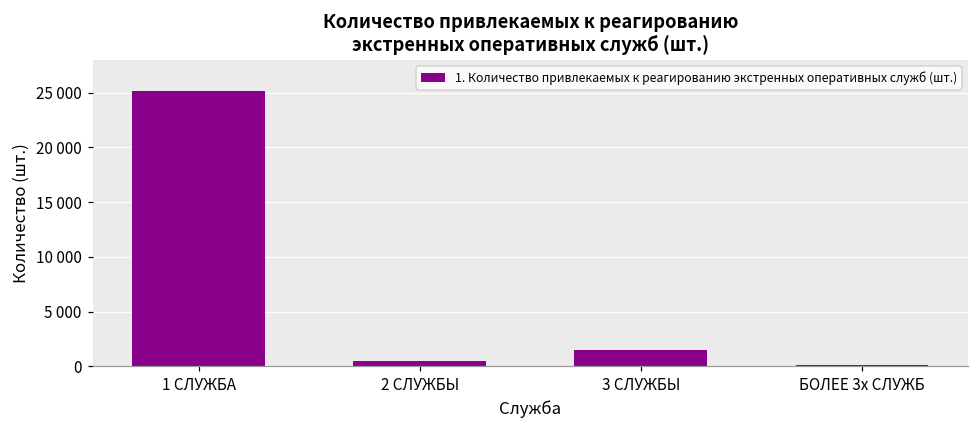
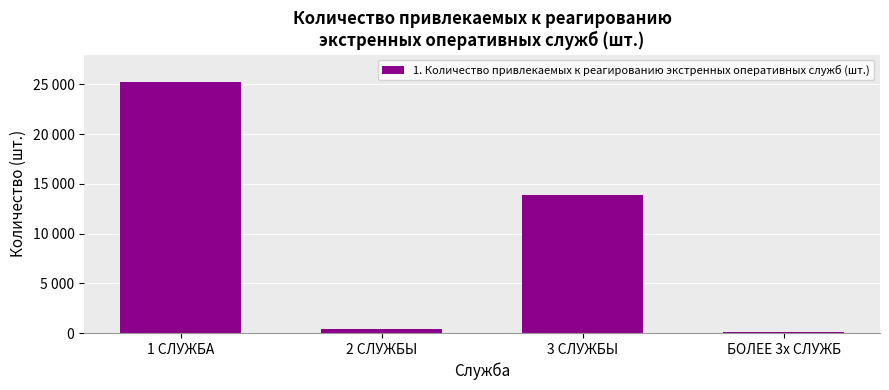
3 СЛУЖБЫ: 1000 -> 14000
